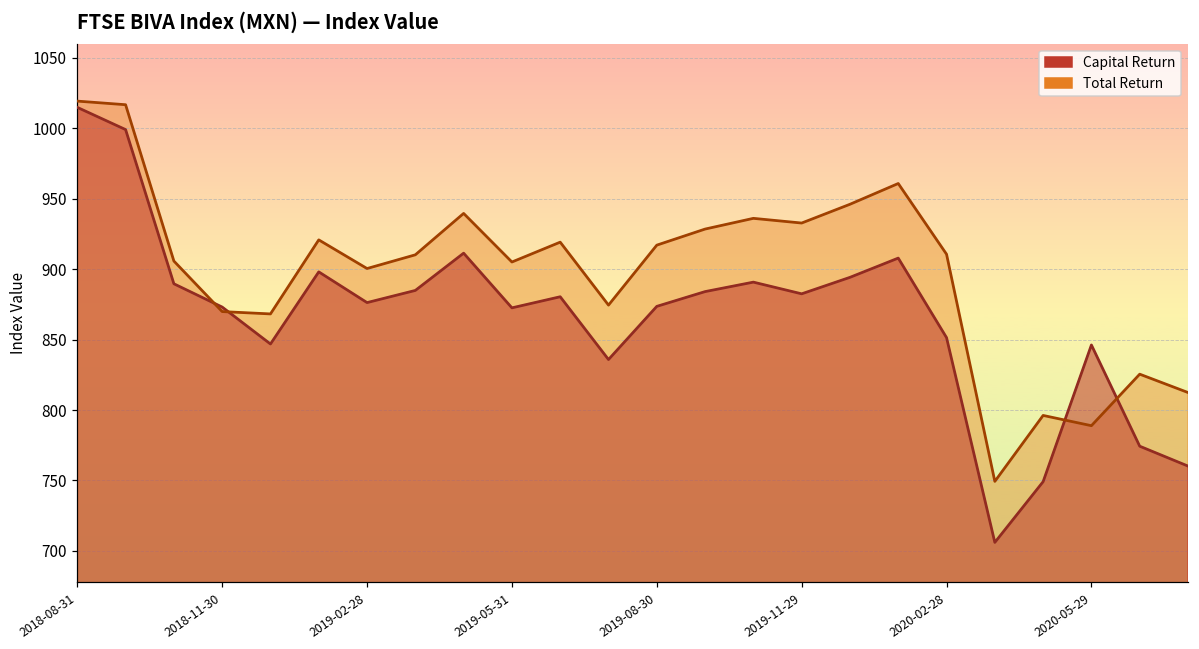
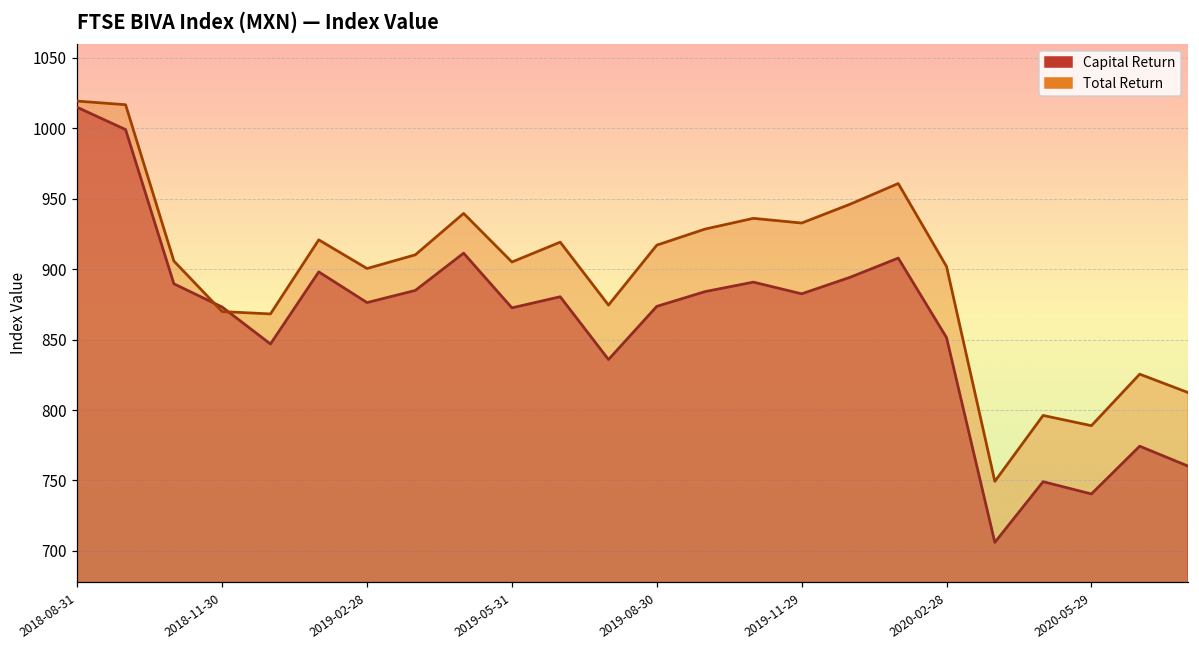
Total Return, 2020-02-28: 911 -> 902
Capital Return, 2020-05-29: 846 -> 740
